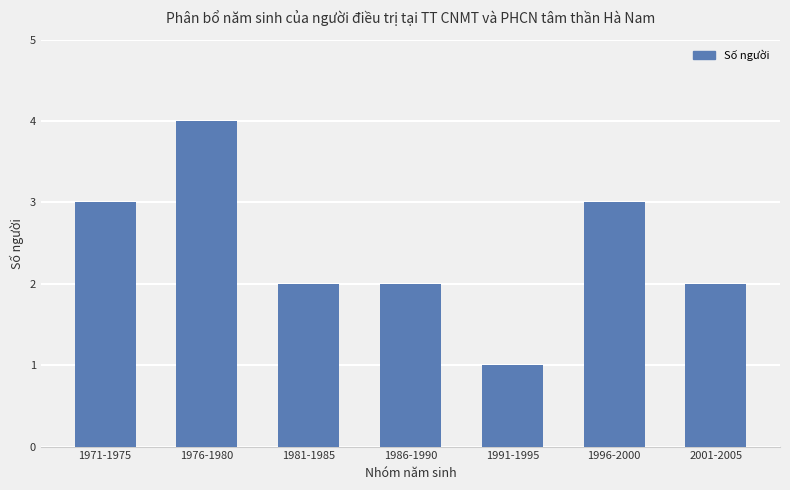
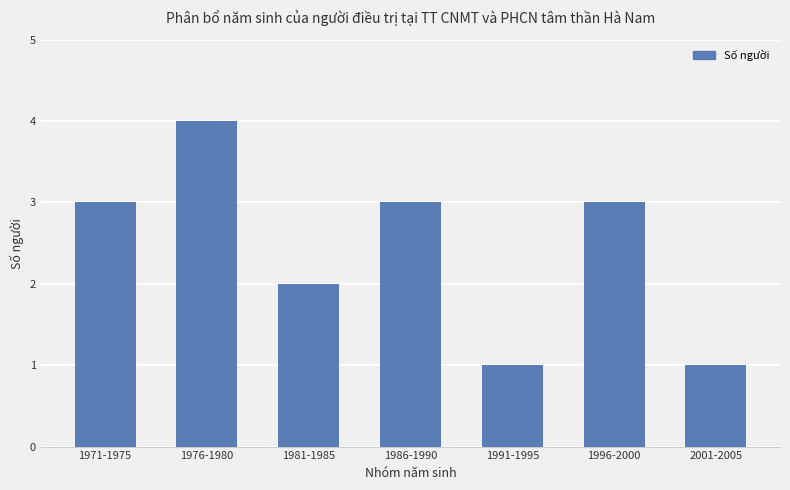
1986-1990: 2 -> 3
2001-2005: 2 -> 1
